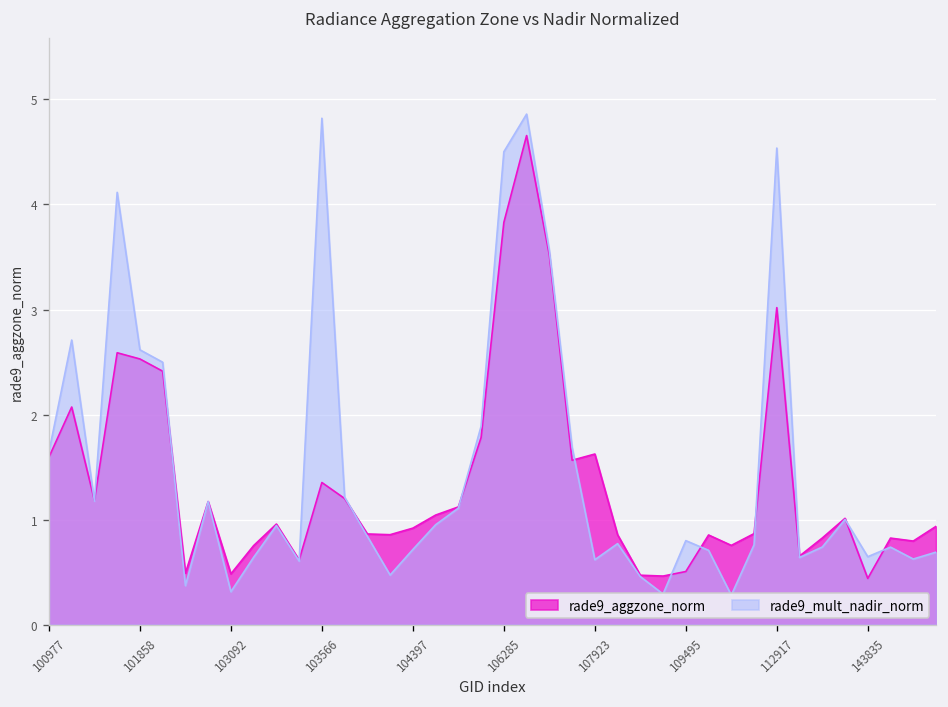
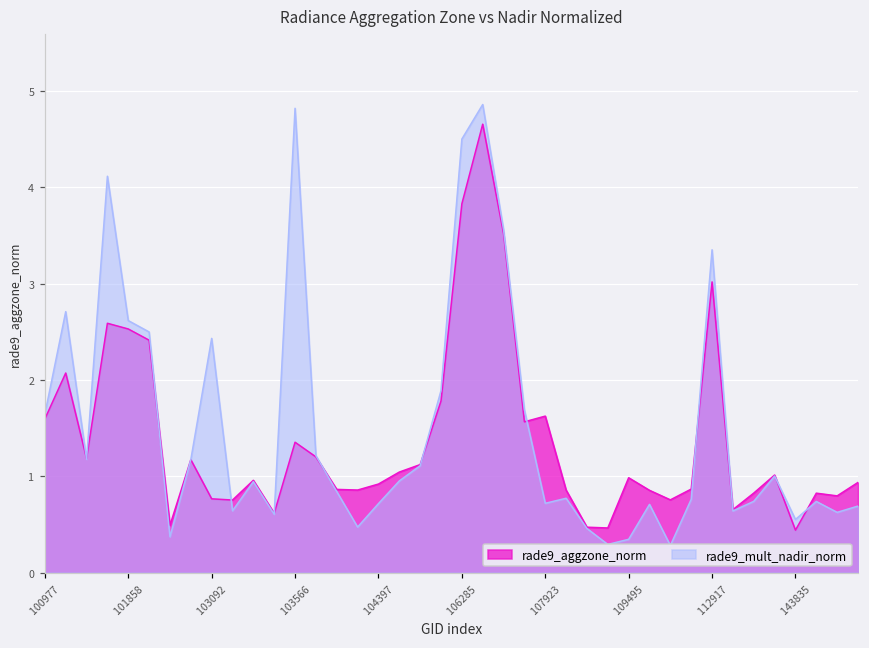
rade9_aggzone_norm, 103092: 0.5 -> 0.8
rade9_mult_nadir_norm, 103092: 0.3 -> 2.4
rade9_mult_nadir_norm, 107923: 0.6 -> 0.7
rade9_aggzone_norm, 109495: 0.5 -> 1.0
rade9_mult_nadir_norm, 109495: 0.8 -> 0.3
rade9_mult_nadir_norm, 112917: 4.5 -> 3.4
rade9_mult_nadir_norm, 143835: 0.65 -> 0.55
